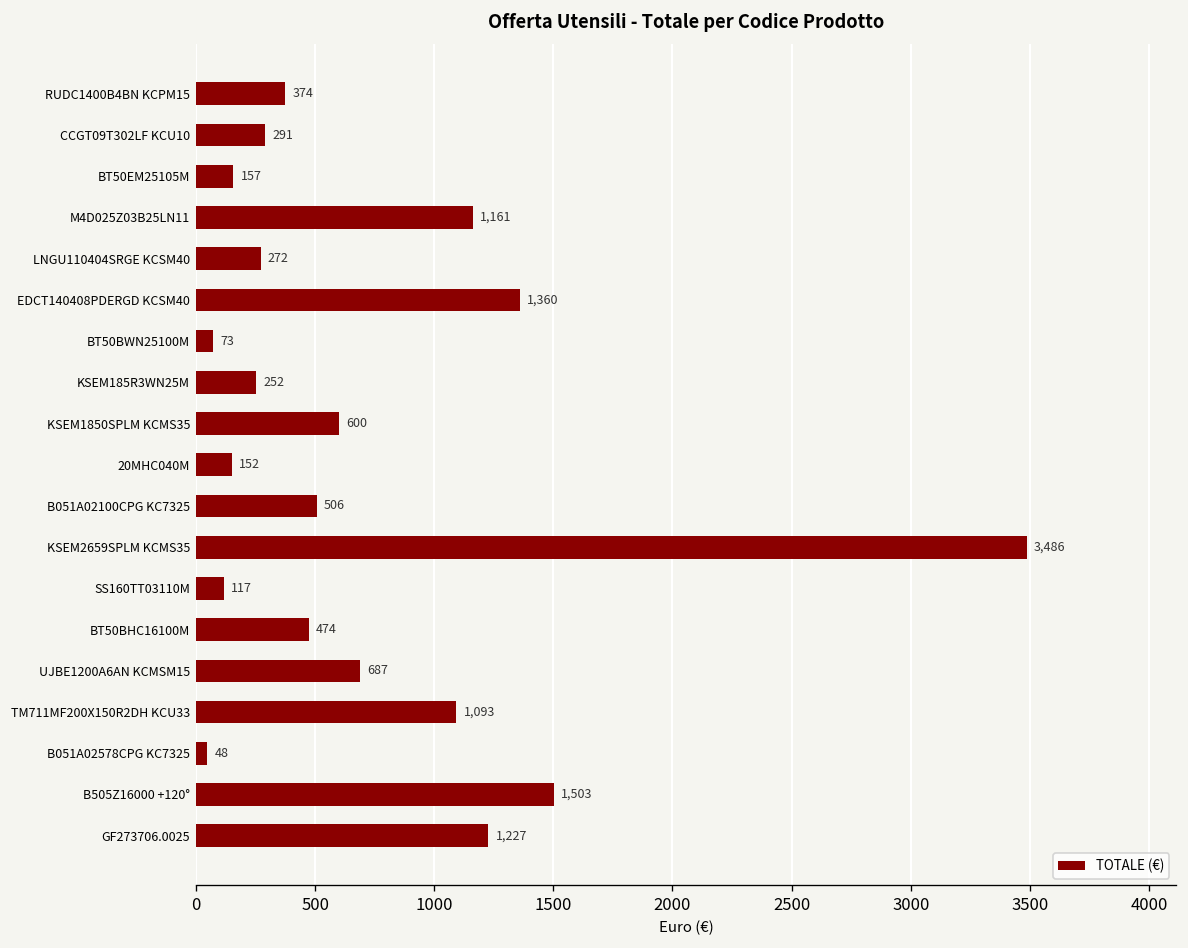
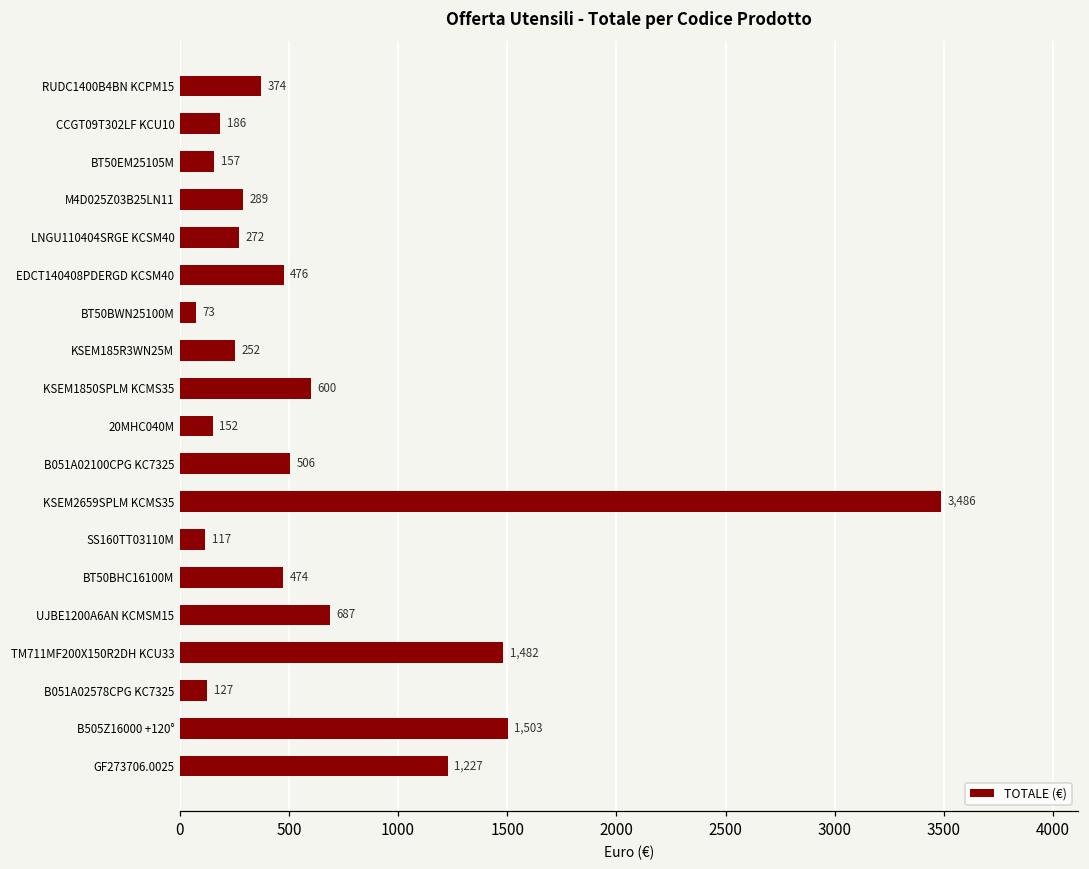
CCGT09T302LF KCU10: 291 -> 186
M4D025Z03B25LN11: 1,161 -> 289
EDCT140408PDERGD KCSM40: 1,360 -> 476
TM711MF200X150R2DH KCU33: 1,093 -> 1,482
B051A02578CPG KC7325: 48 -> 127
